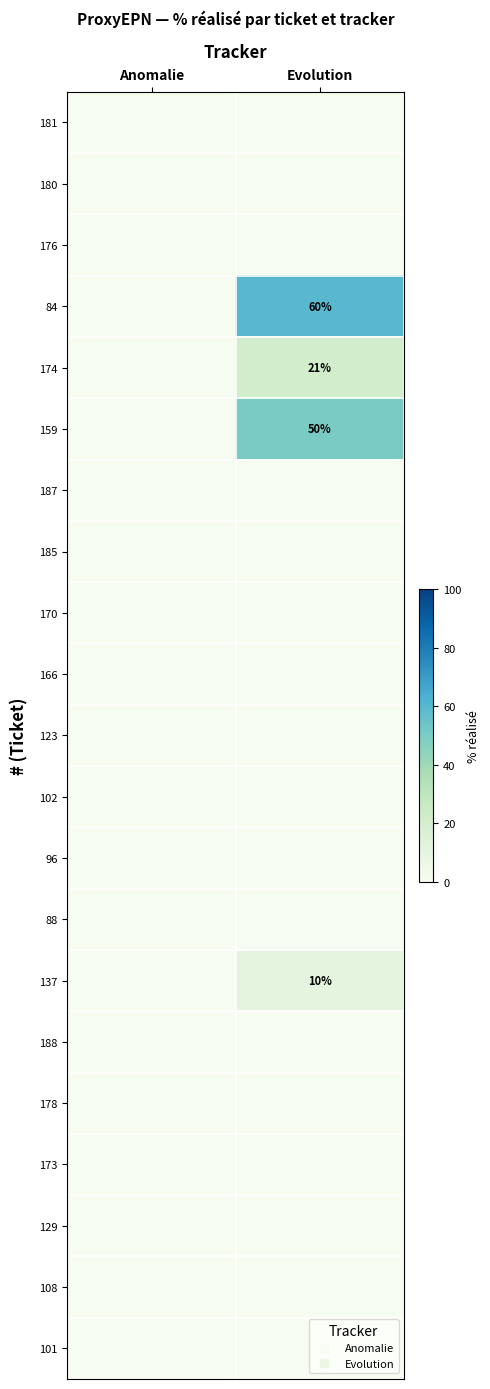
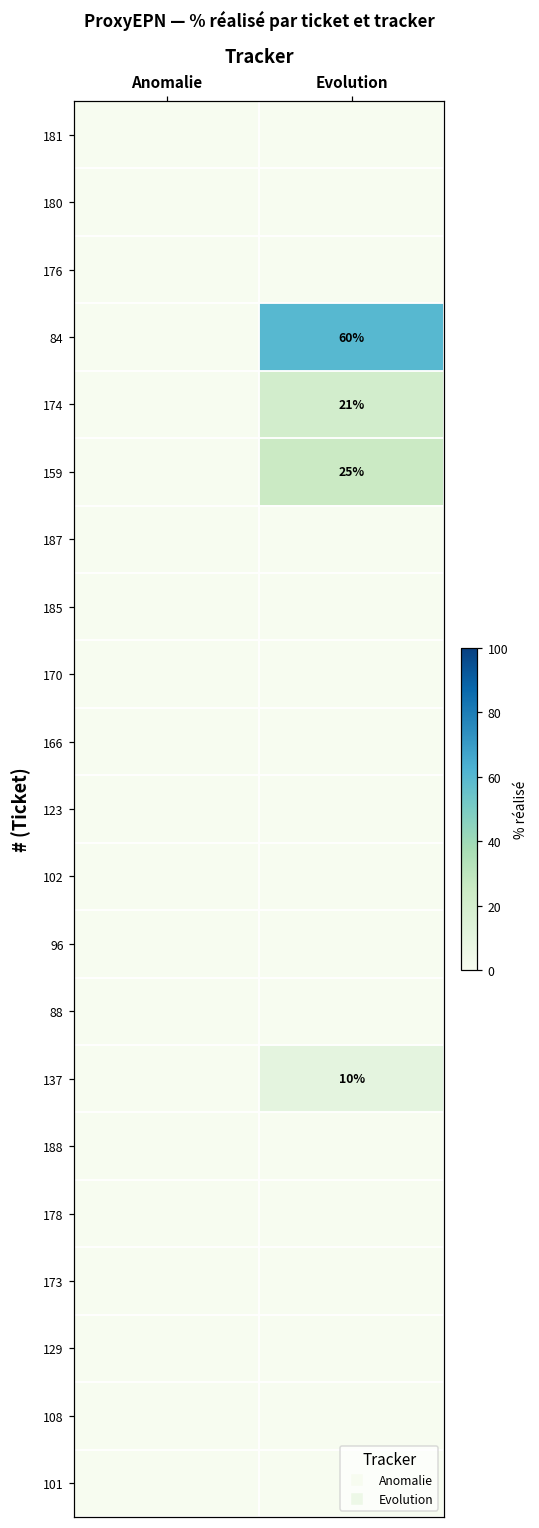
159, Evolution: 50% -> 25%
